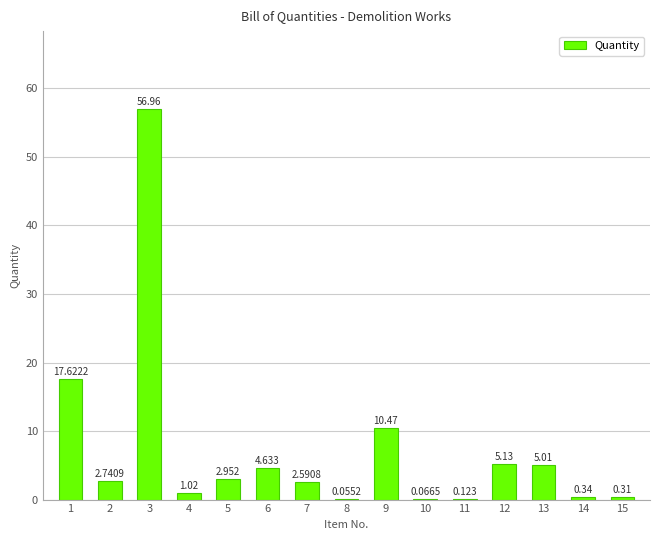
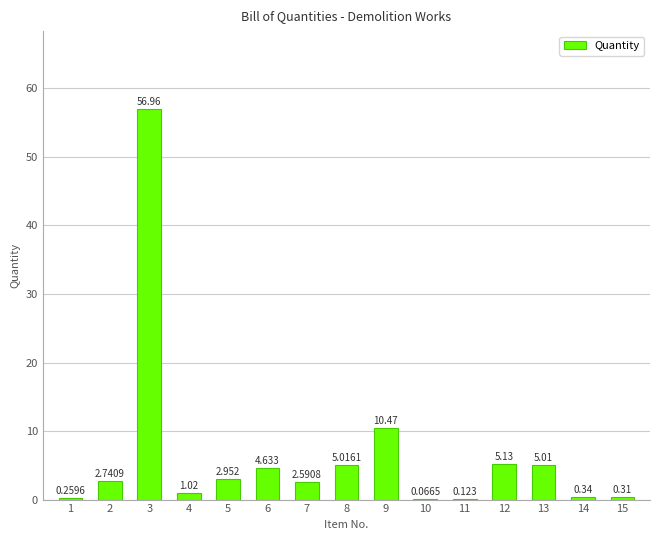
1: 17.6222 -> 0.2596
8: 0.0552 -> 5.0161
